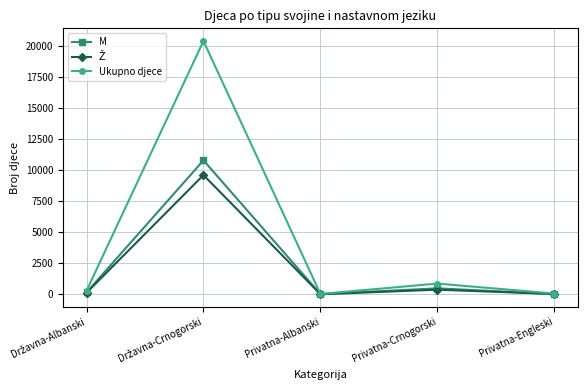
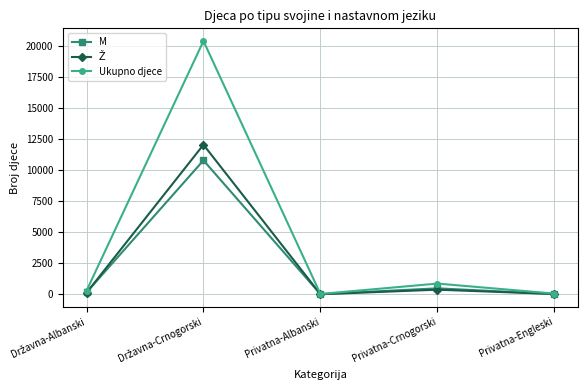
Ž, Državna-Crnogorski: 9600 -> 12000
